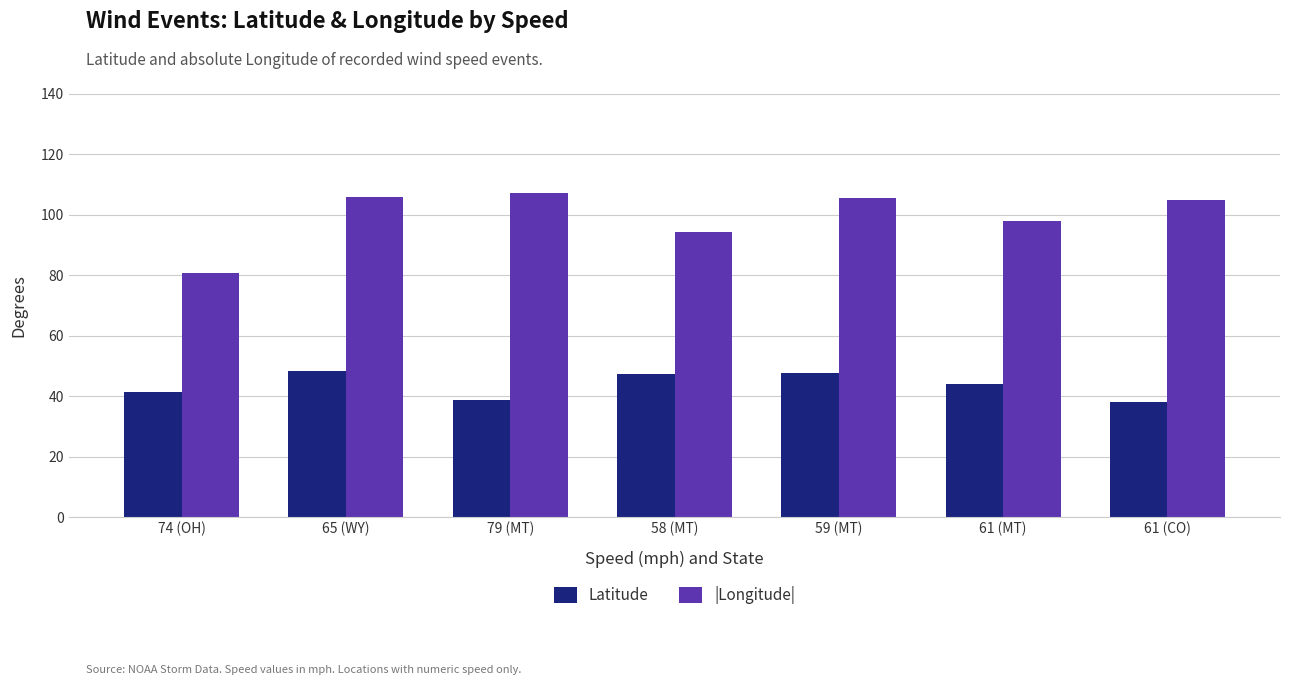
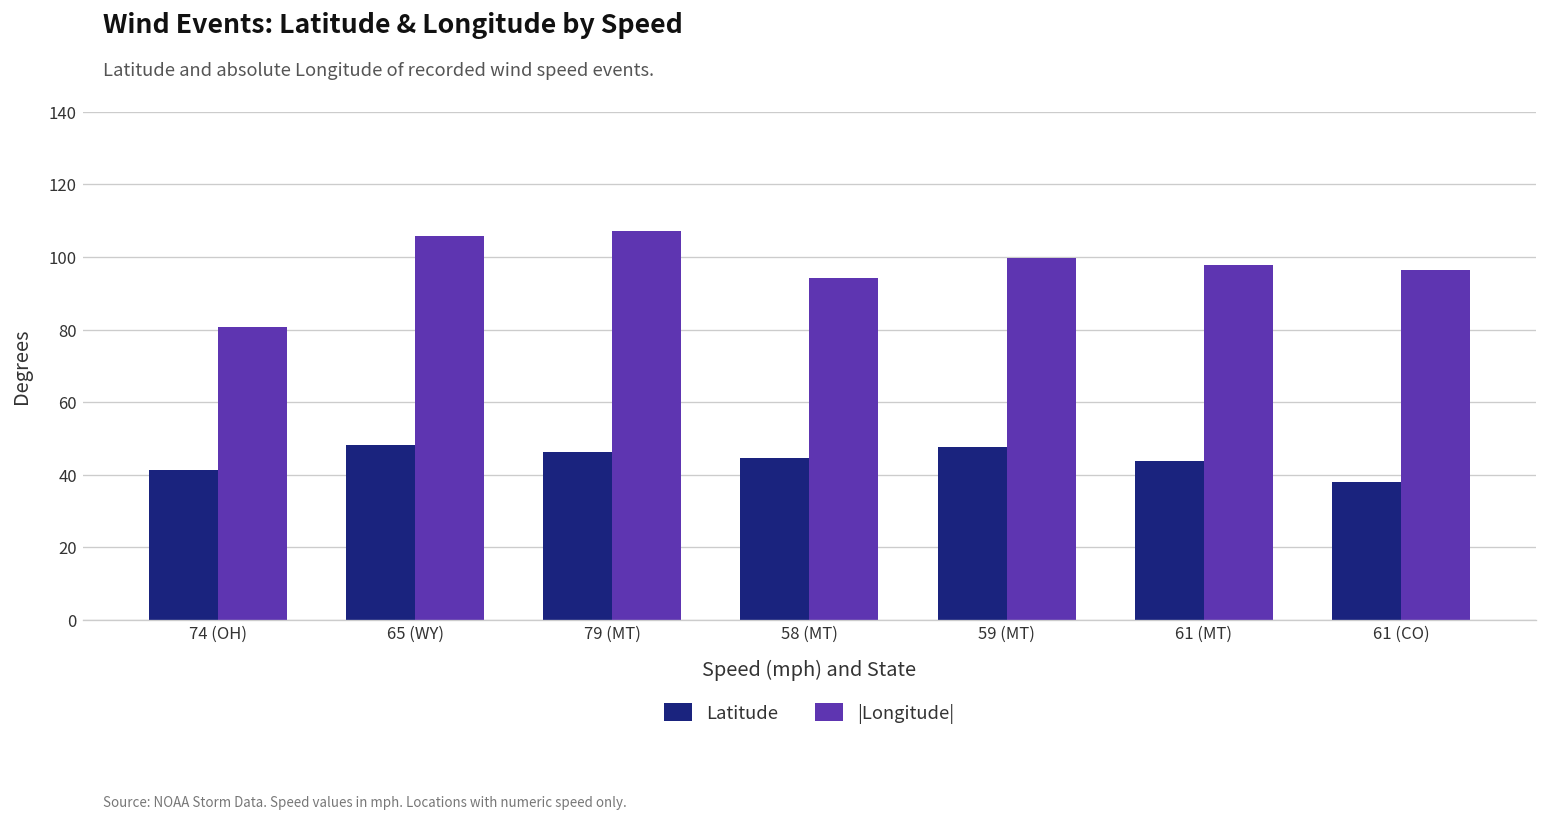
Latitude, 79 (MT): 39 -> 46
Latitude, 58 (MT): 47 -> 45
|Longitude|, 59 (MT): 105 -> 100
|Longitude|, 61 (CO): 105 -> 96
